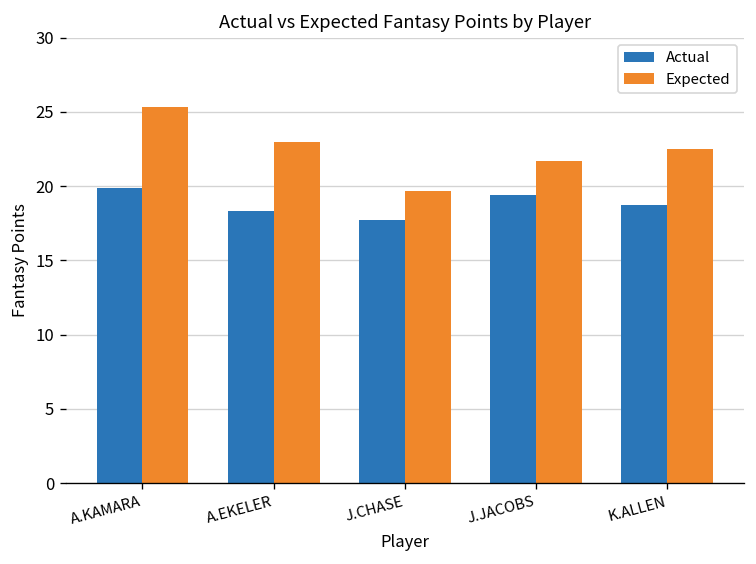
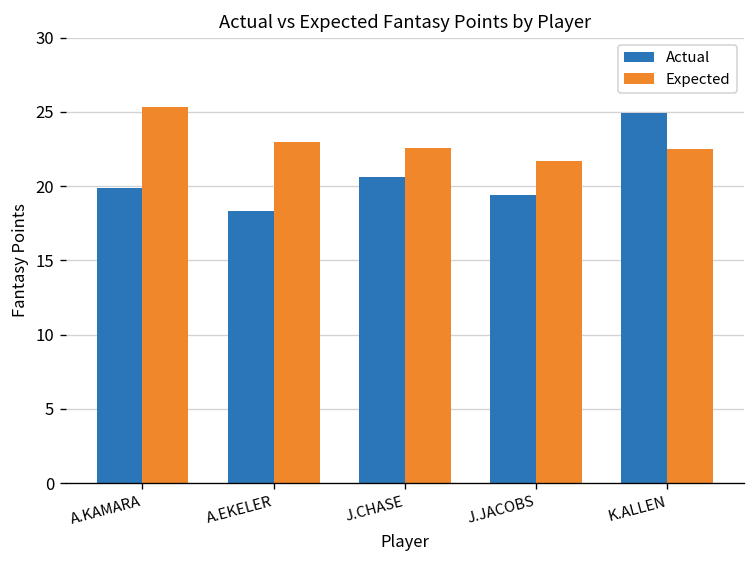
Actual, J.CHASE: 17.7 -> 20.6
Expected, J.CHASE: 19.7 -> 22.6
Actual, K.ALLEN: 18.7 -> 24.9
